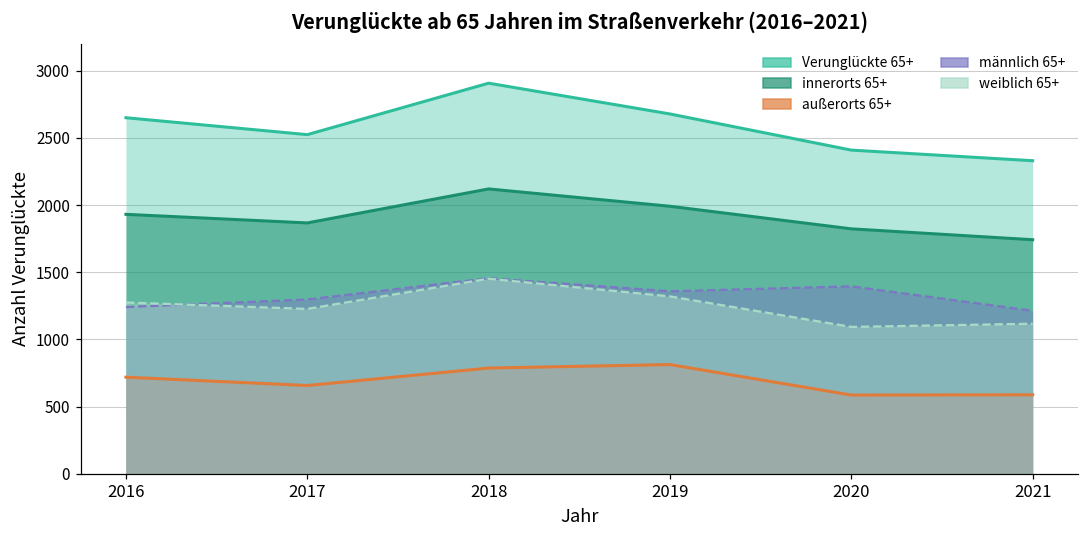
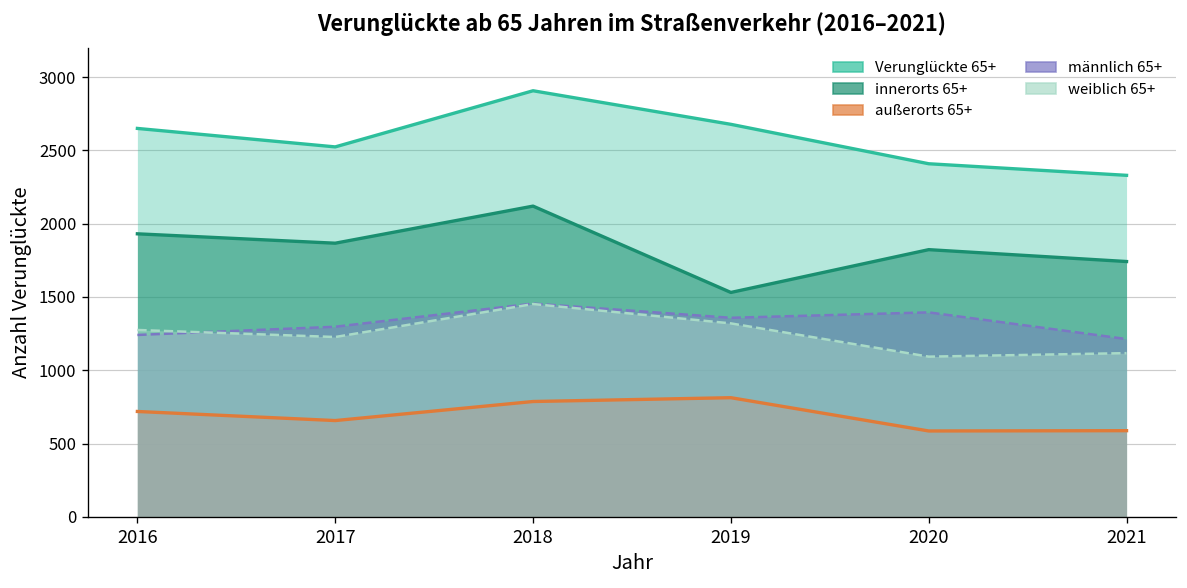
innerorts 65+, 2019: 1990 -> 1530
